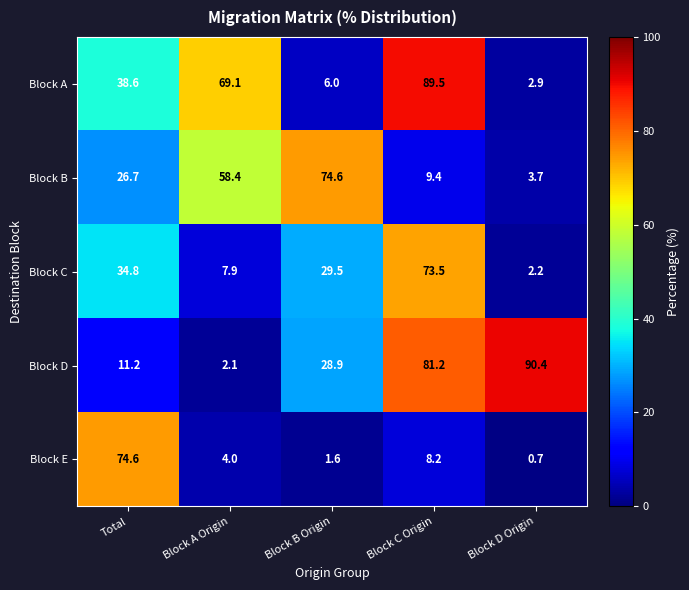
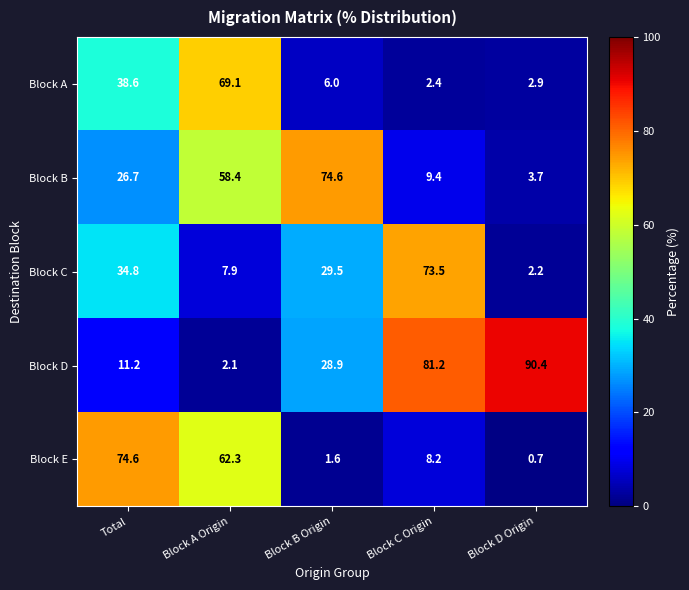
Block A, Block C Origin: 89.5 -> 2.4
Block E, Block A Origin: 4.0 -> 62.3
